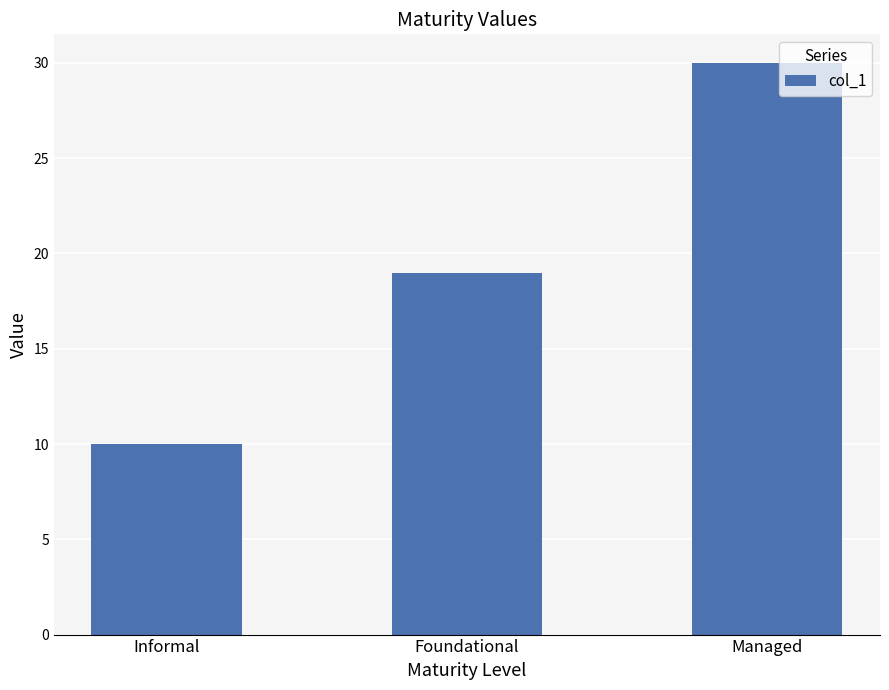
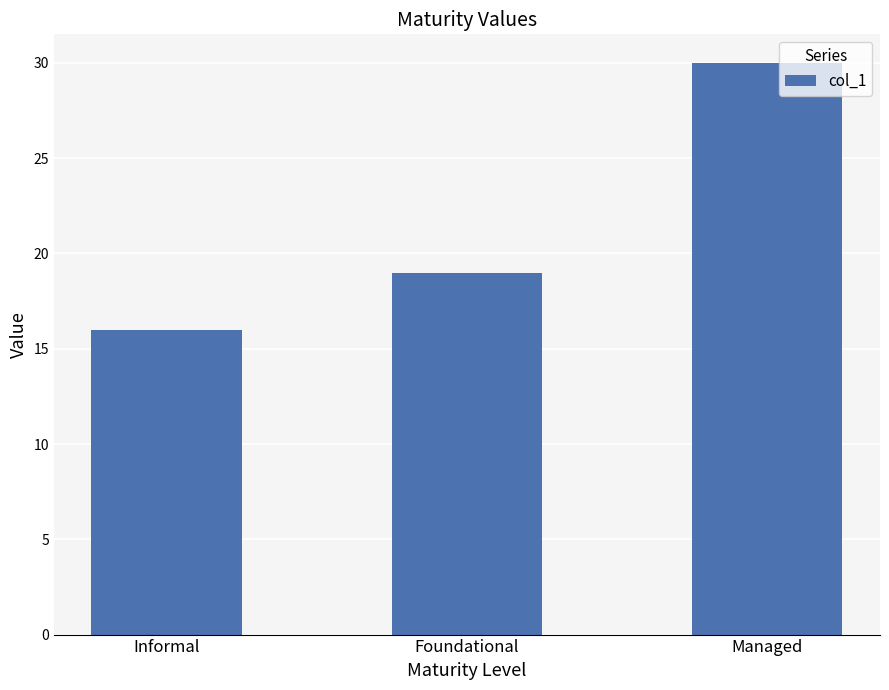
Informal: 10 -> 16
